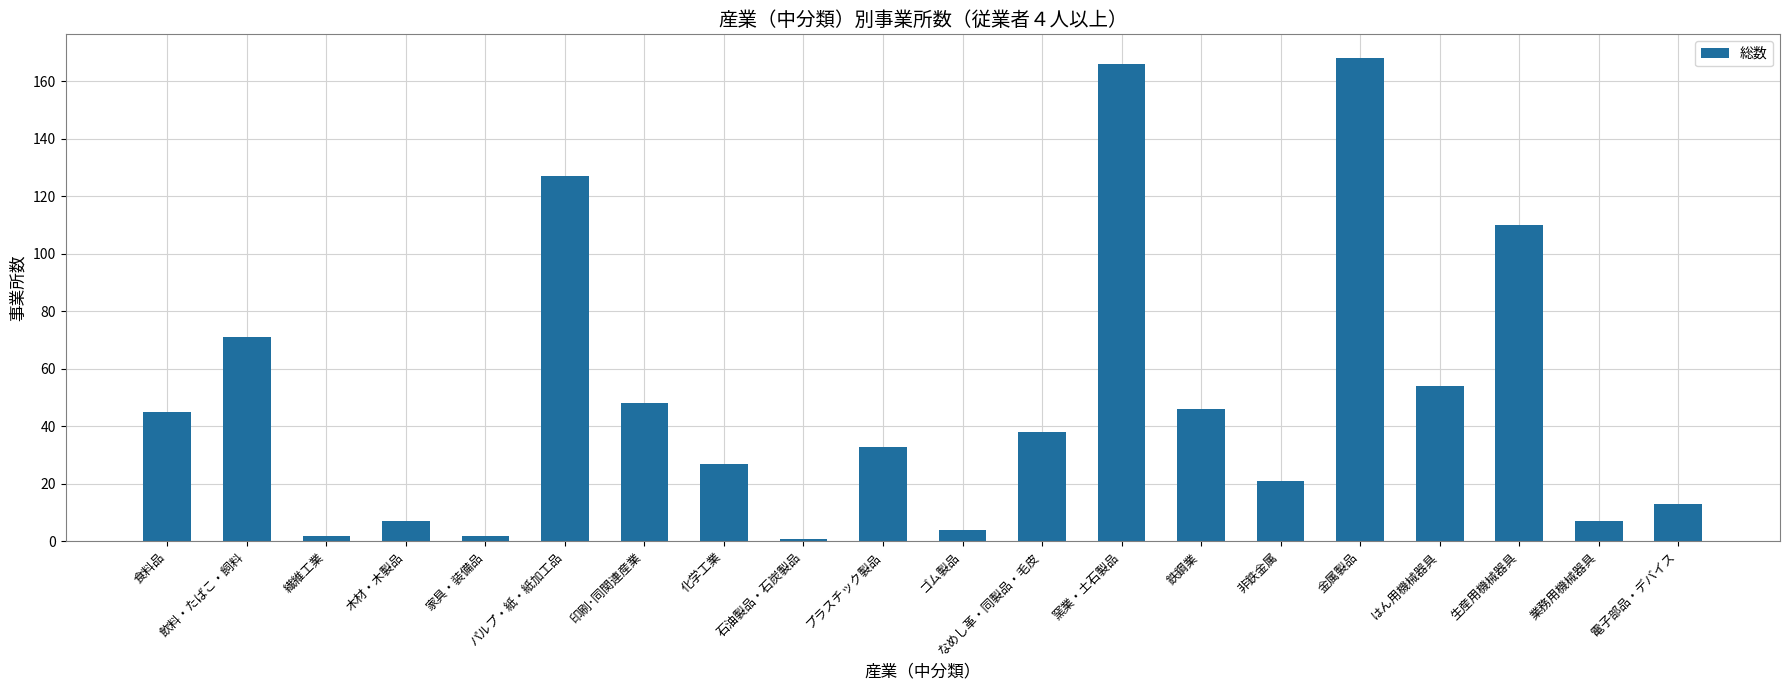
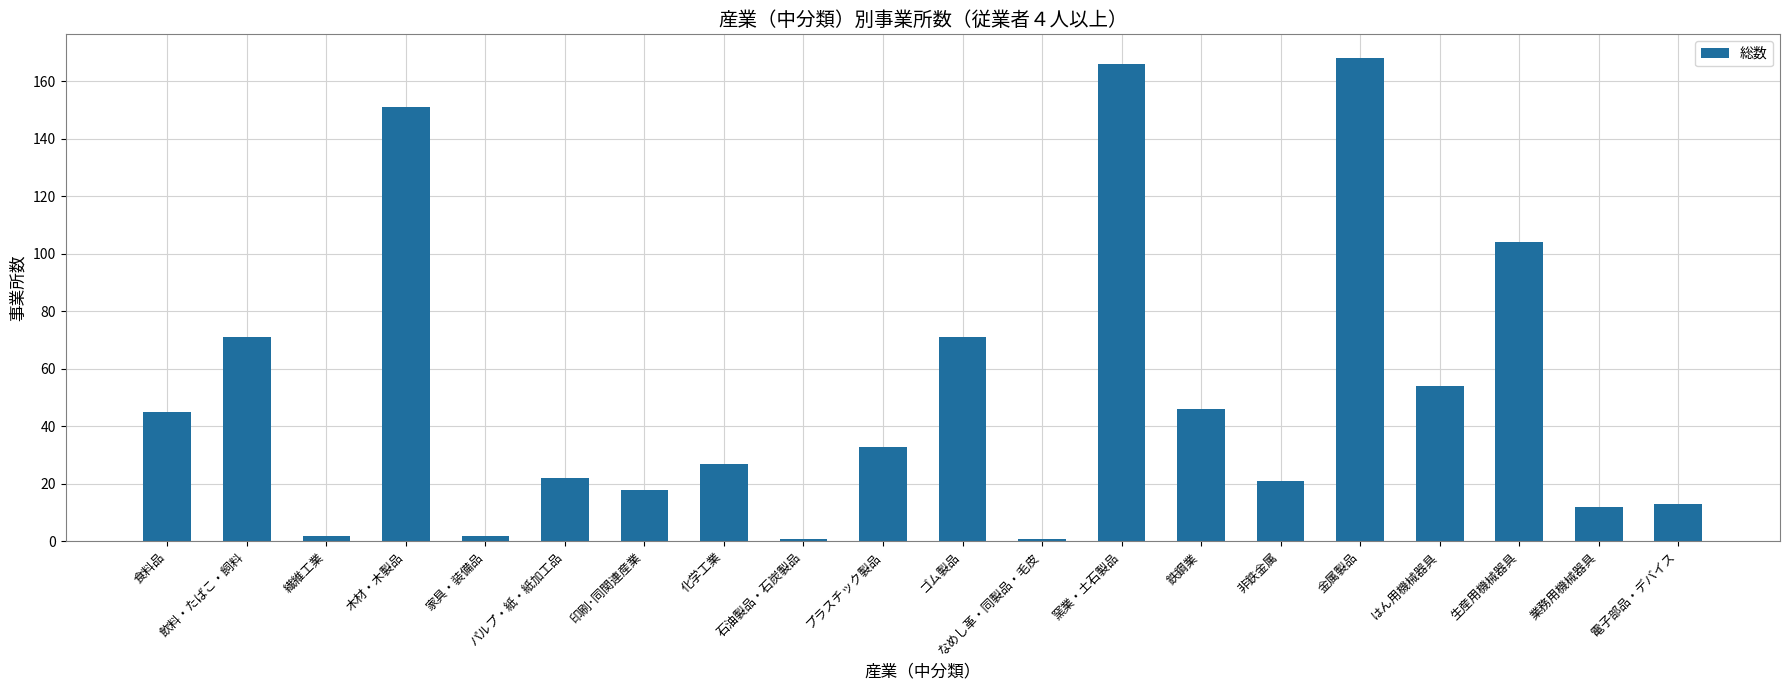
木材・木製品: 7 -> 151
パルプ・紙・紙加工品: 127 -> 22
印刷･同関連産業: 48 -> 18
ゴム製品: 4 -> 71
なめし革・同製品・毛皮: 38 -> 1
生産用機械器具: 110 -> 104
業務用機械器具: 7 -> 12
